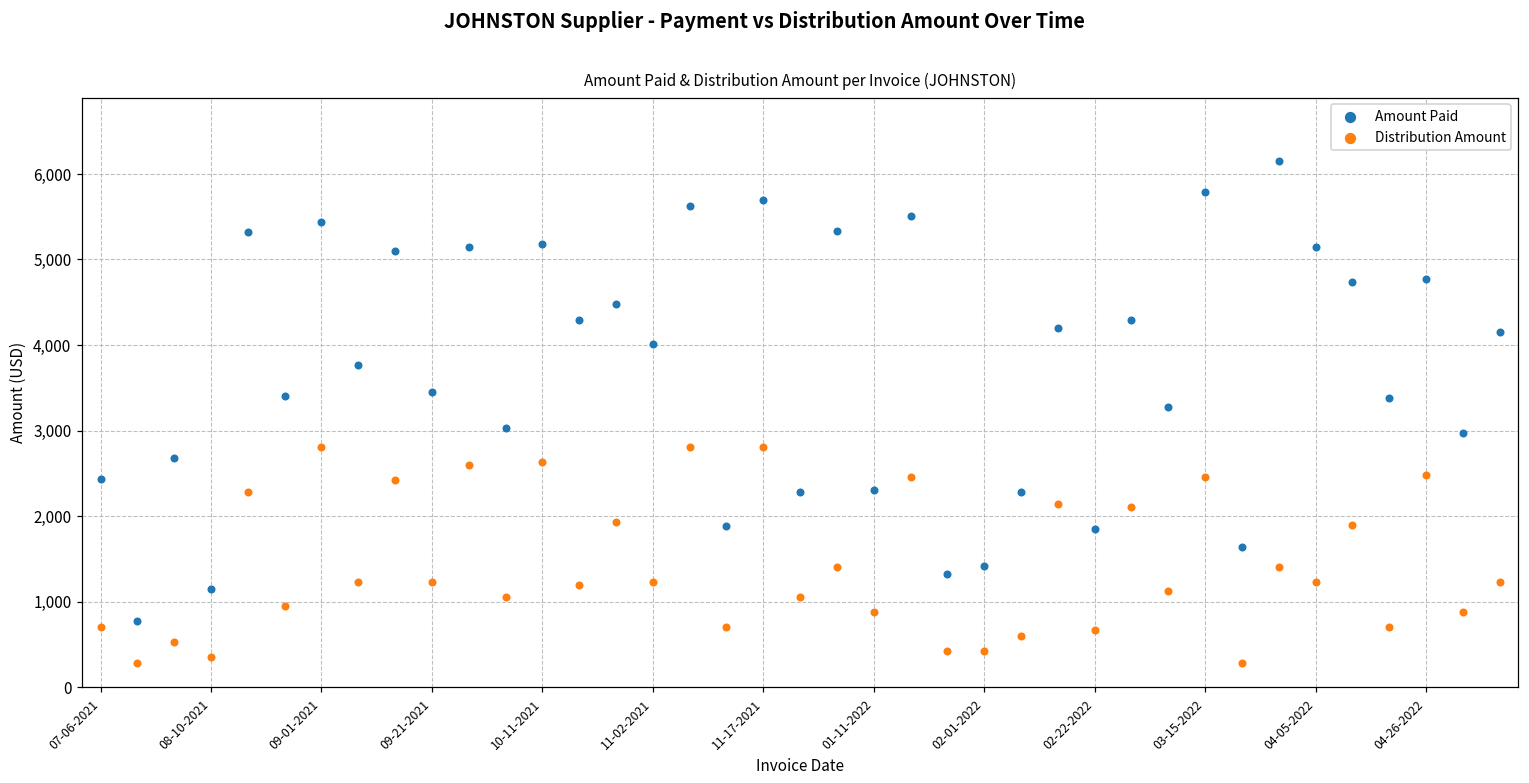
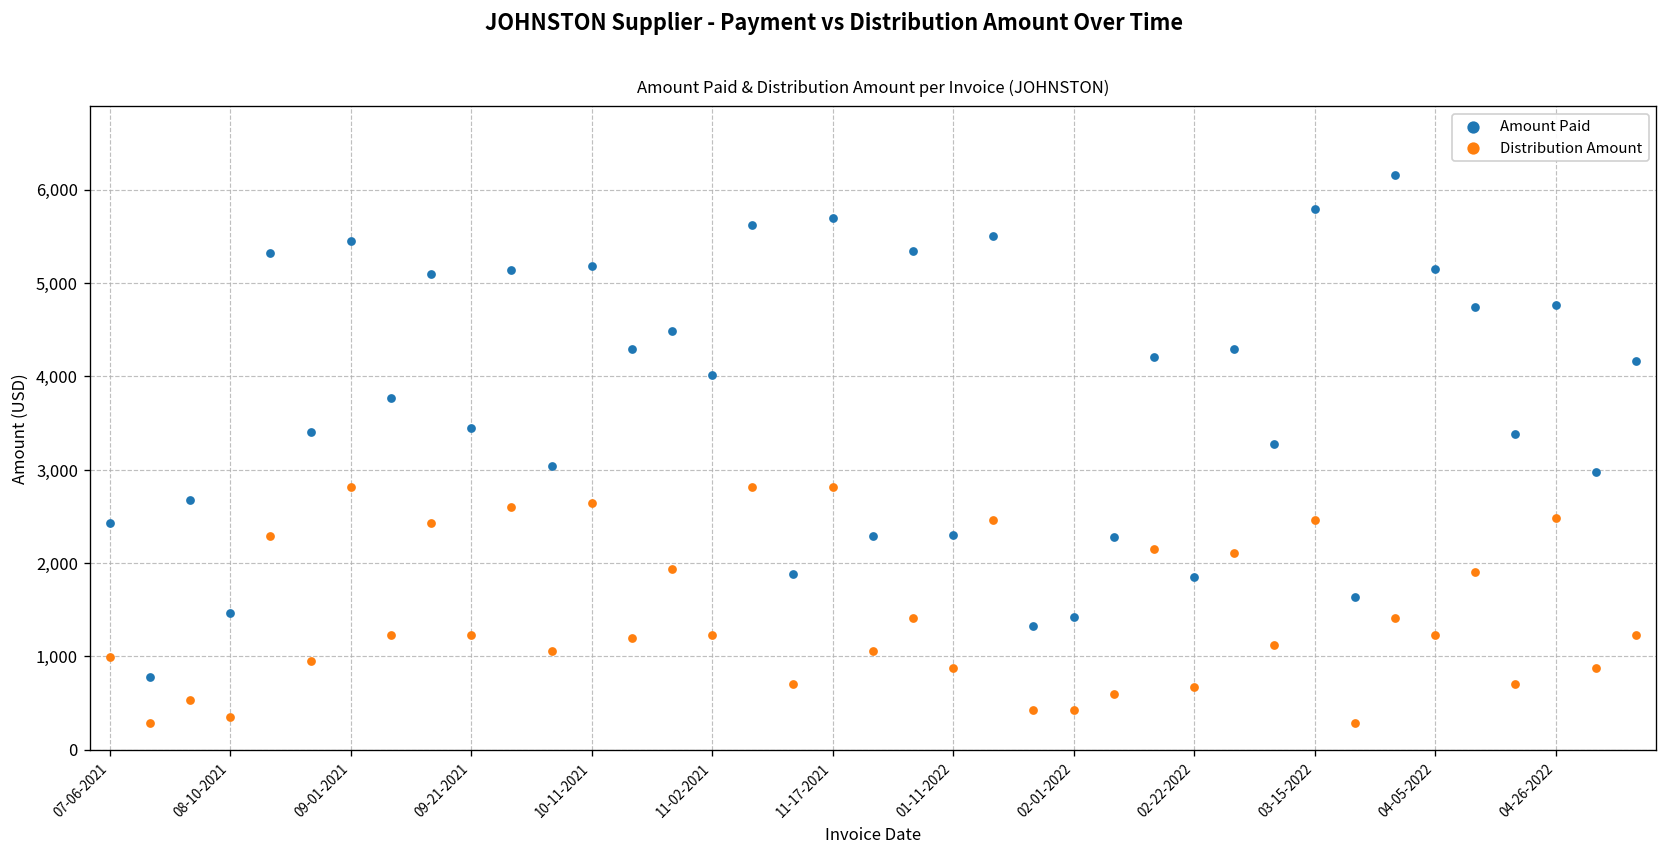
Distribution Amount, 07-06-2021: 700 -> 1,000
Amount Paid, 08-10-2021: 1,100 -> 1,500
